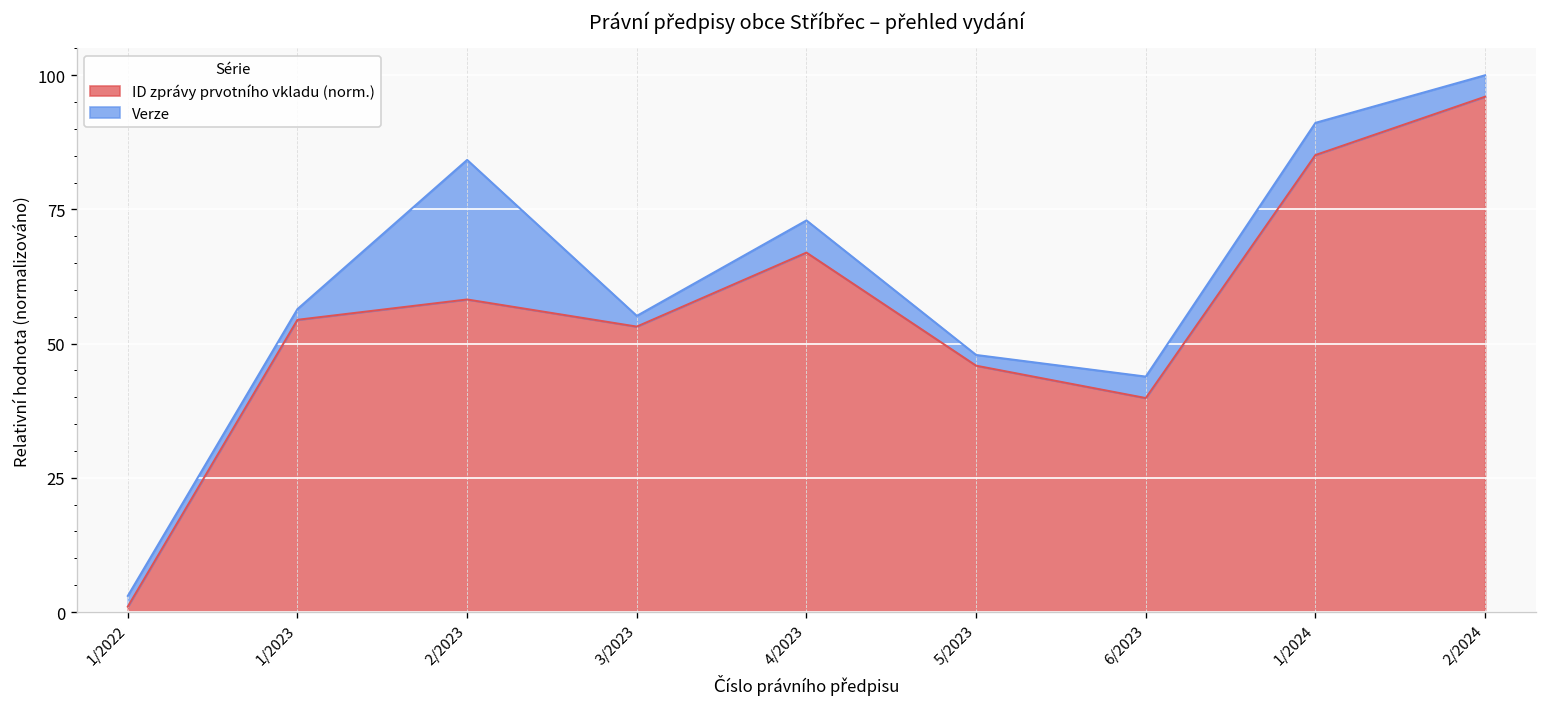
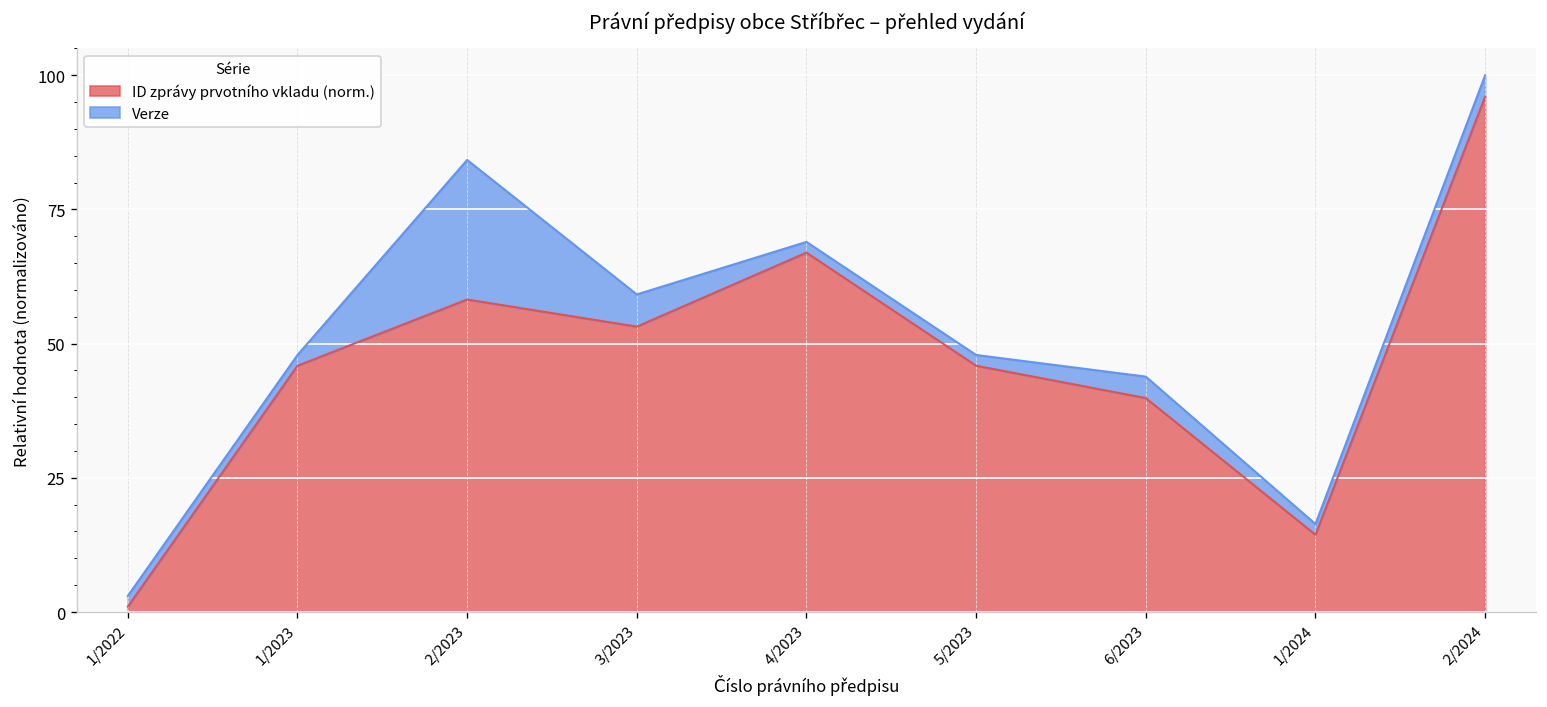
ID zprávy prvotního vkladu (norm.), 1/2023: 54 -> 46
Verze, 3/2023: 2 -> 6
Verze, 4/2023: 6 -> 2
ID zprávy prvotního vkladu (norm.), 1/2024: 85 -> 14
Verze, 1/2024: 6 -> 2
